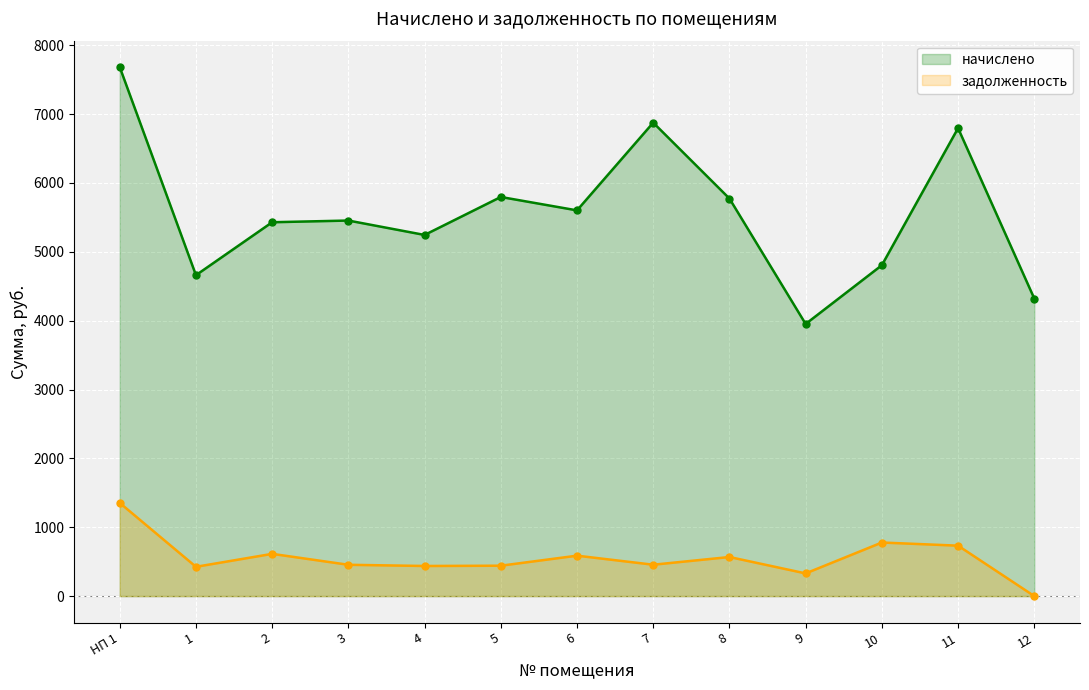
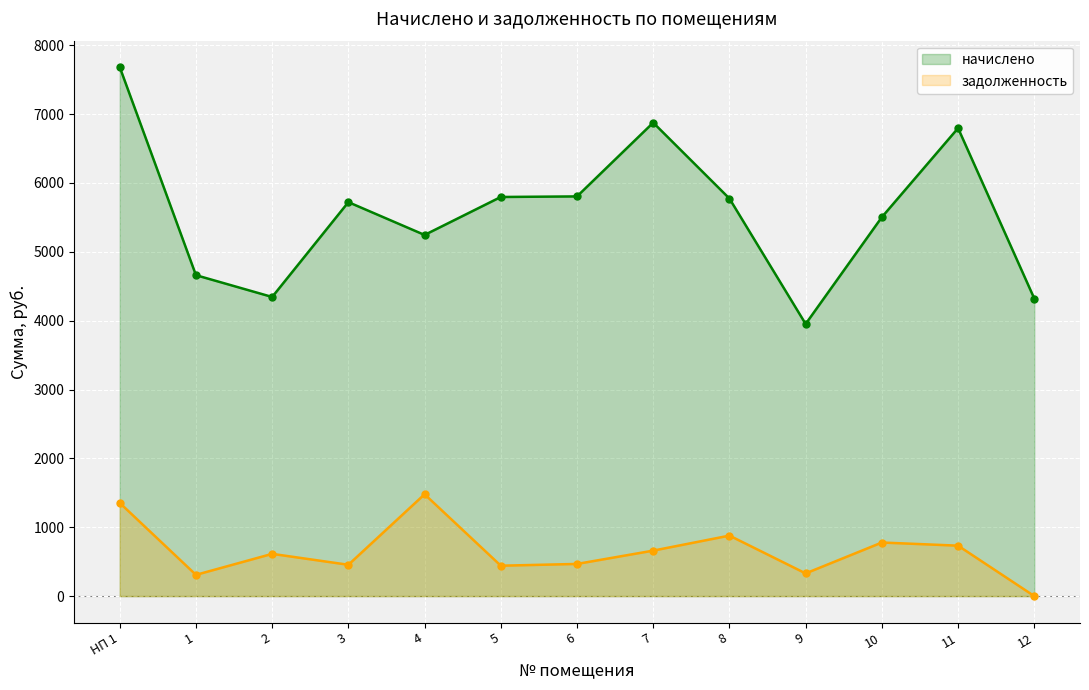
задолженность, 1: 400 -> 300
начислено, 2: 5400 -> 4300
начислено, 3: 5500 -> 5700
задолженность, 4: 400 -> 1500
начислено, 6: 5600 -> 5800
задолженность, 6: 600 -> 500
задолженность, 7: 500 -> 700
задолженность, 8: 600 -> 900
начислено, 10: 4800 -> 5500
